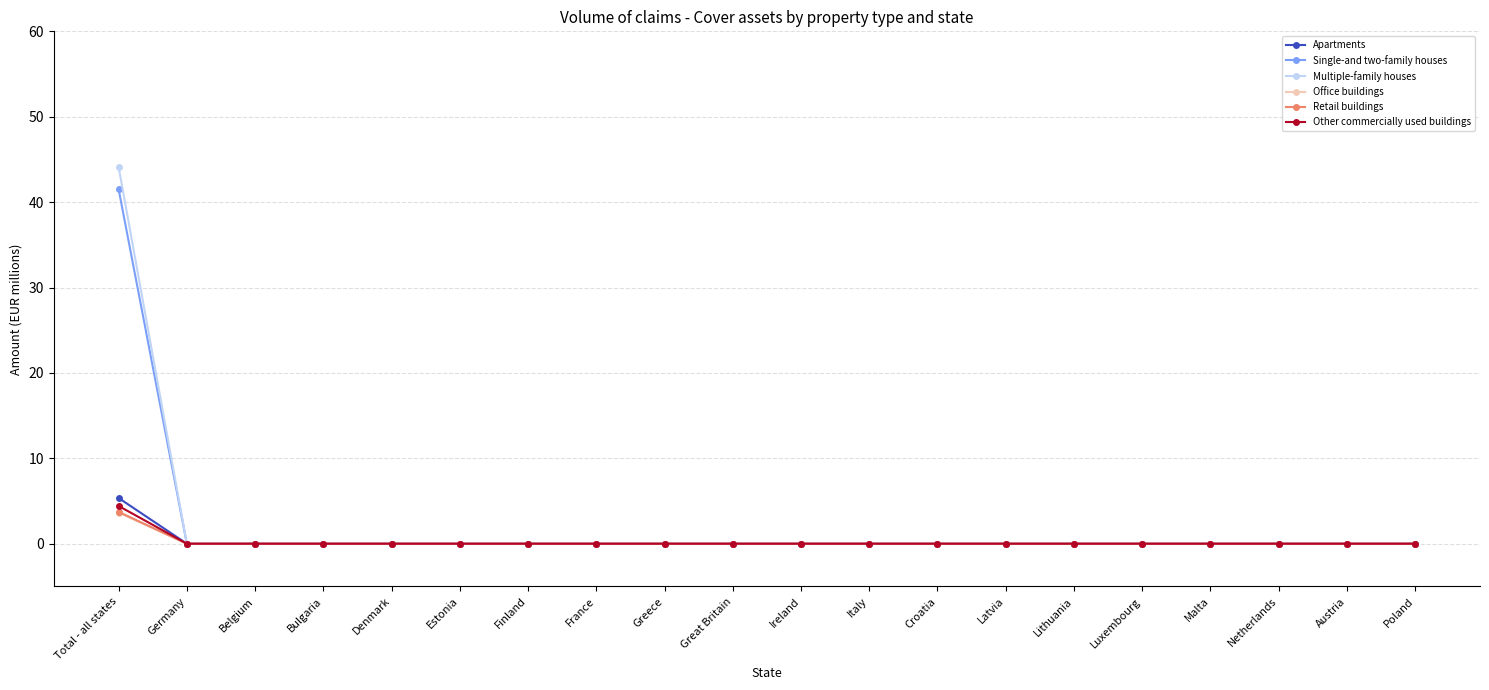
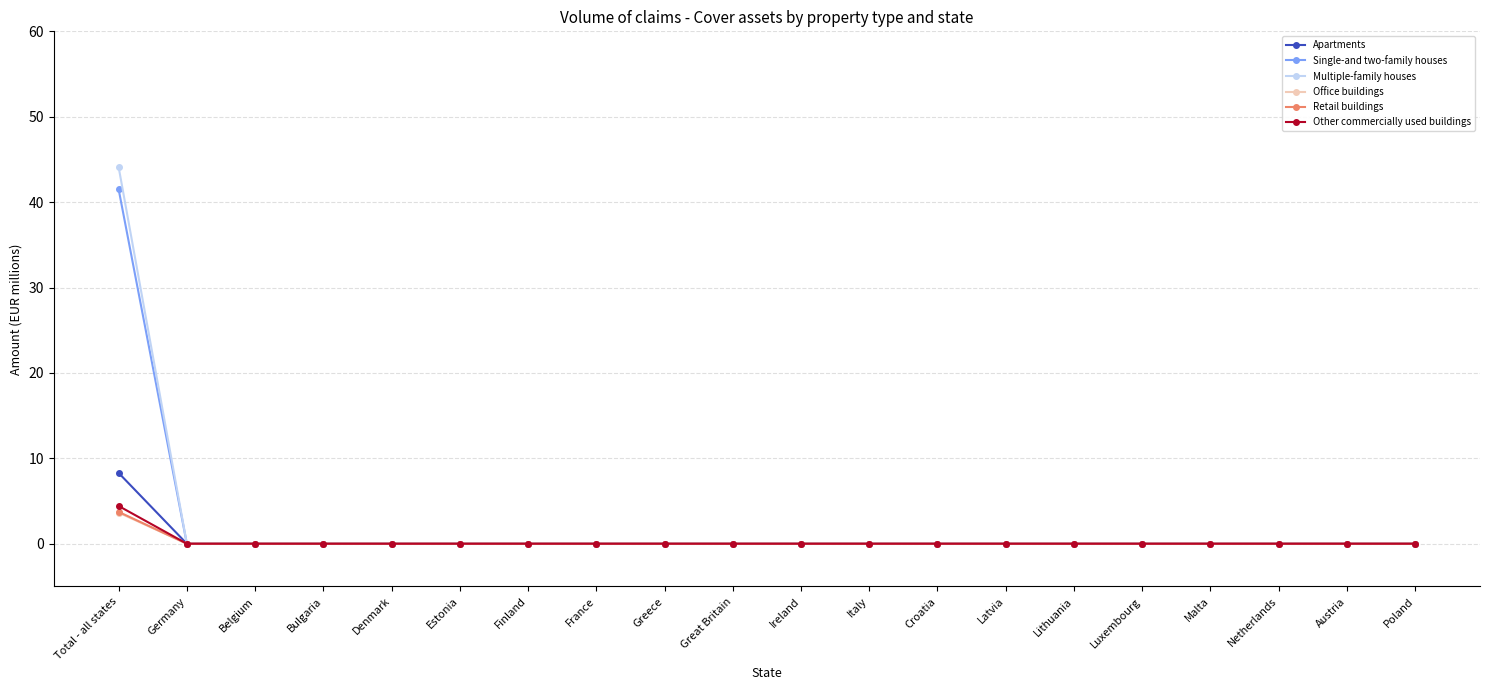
Apartments, Total - all states: 5 -> 8
